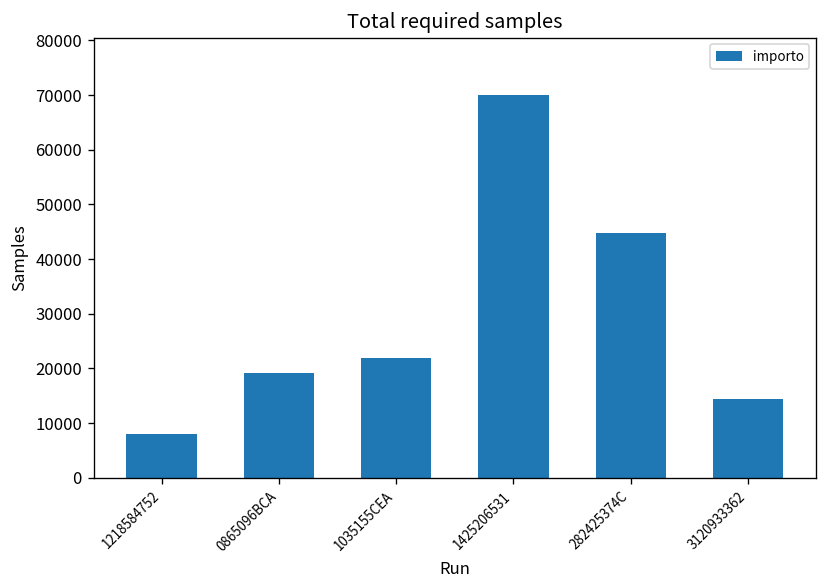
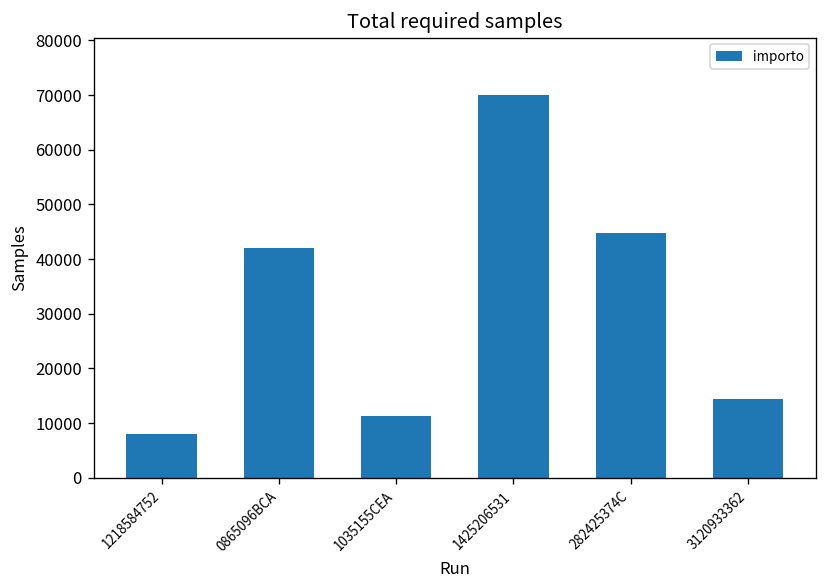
0865096BCA: 19000 -> 42000
1035155CEA: 22000 -> 11000
